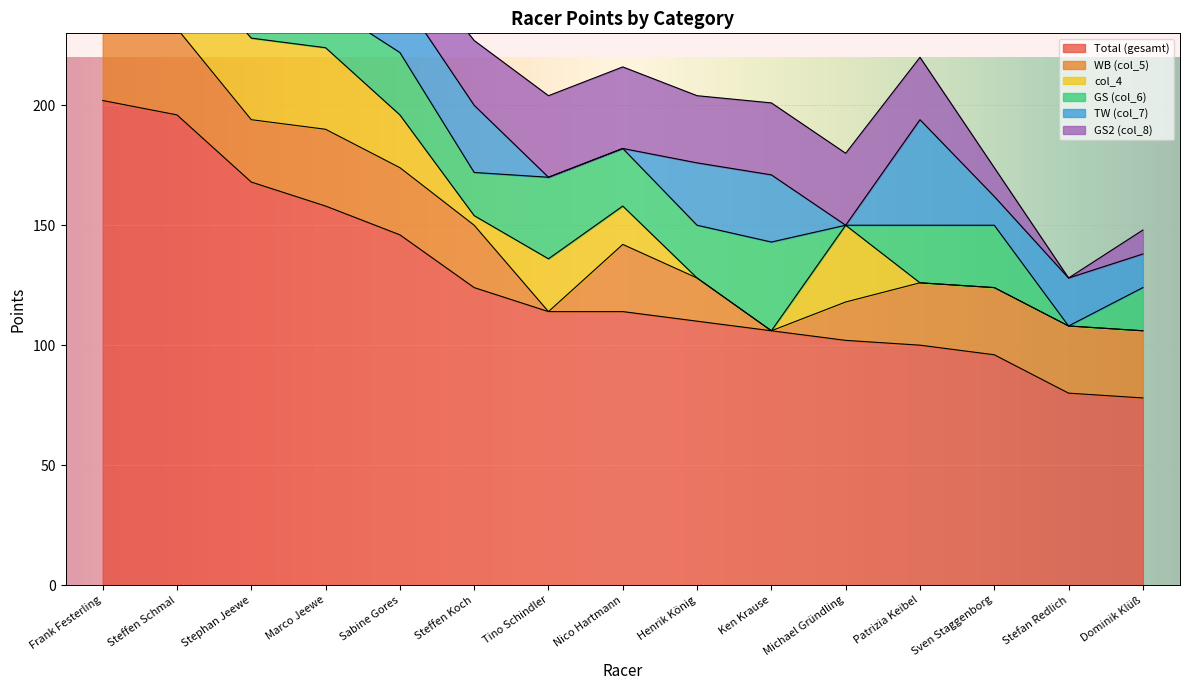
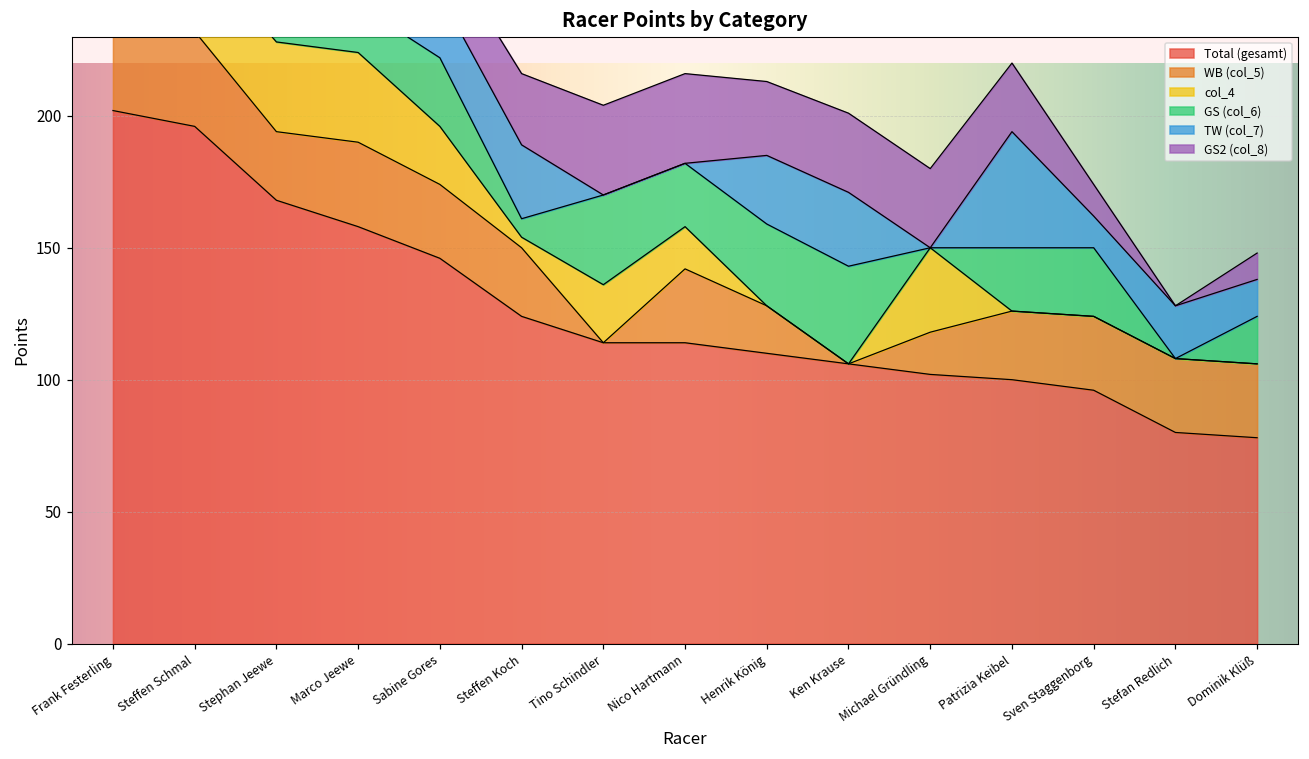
GS (col_6), Steffen Koch: 18 -> 7
GS (col_6), Henrik König: 22 -> 31
